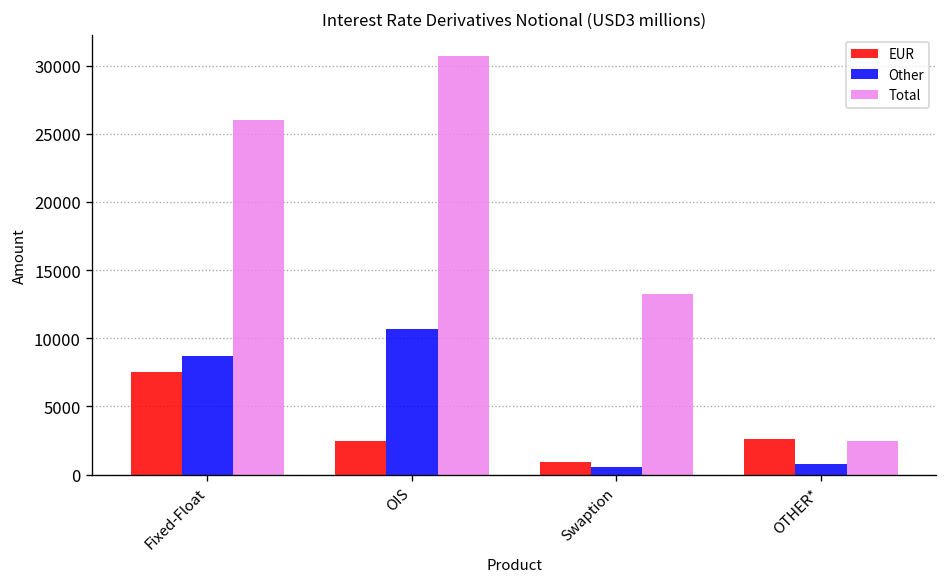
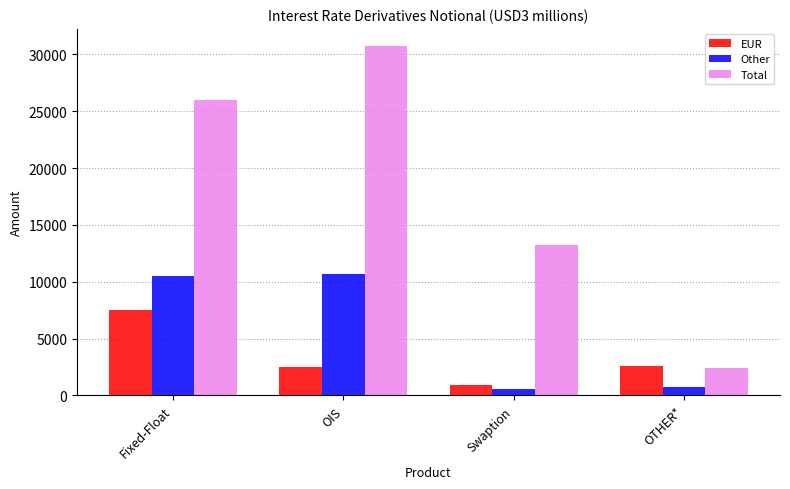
Other, Fixed-Float: 8700 -> 10500
